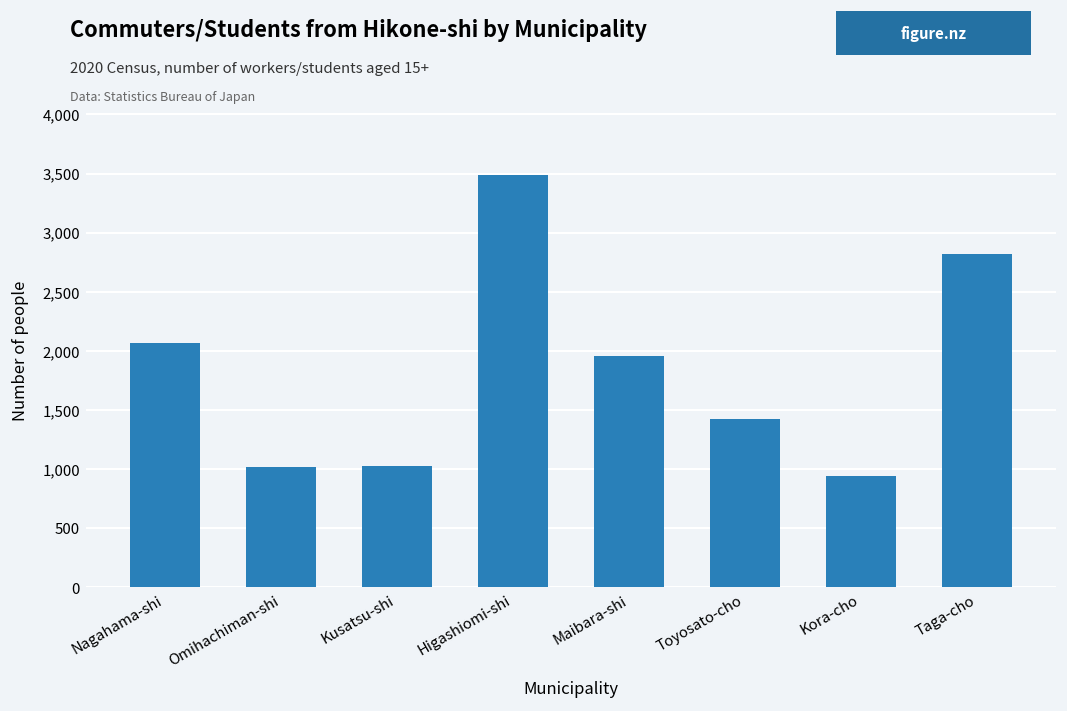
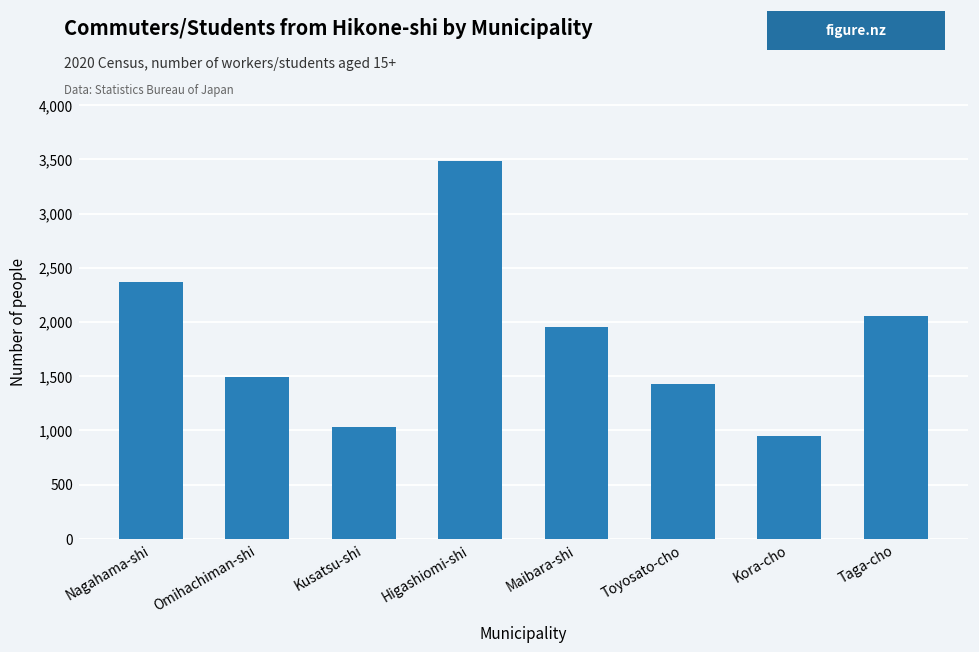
Nagahama-shi: 2,100 -> 2,400
Omihachiman-shi: 1,000 -> 1,500
Taga-cho: 2,800 -> 2,100
